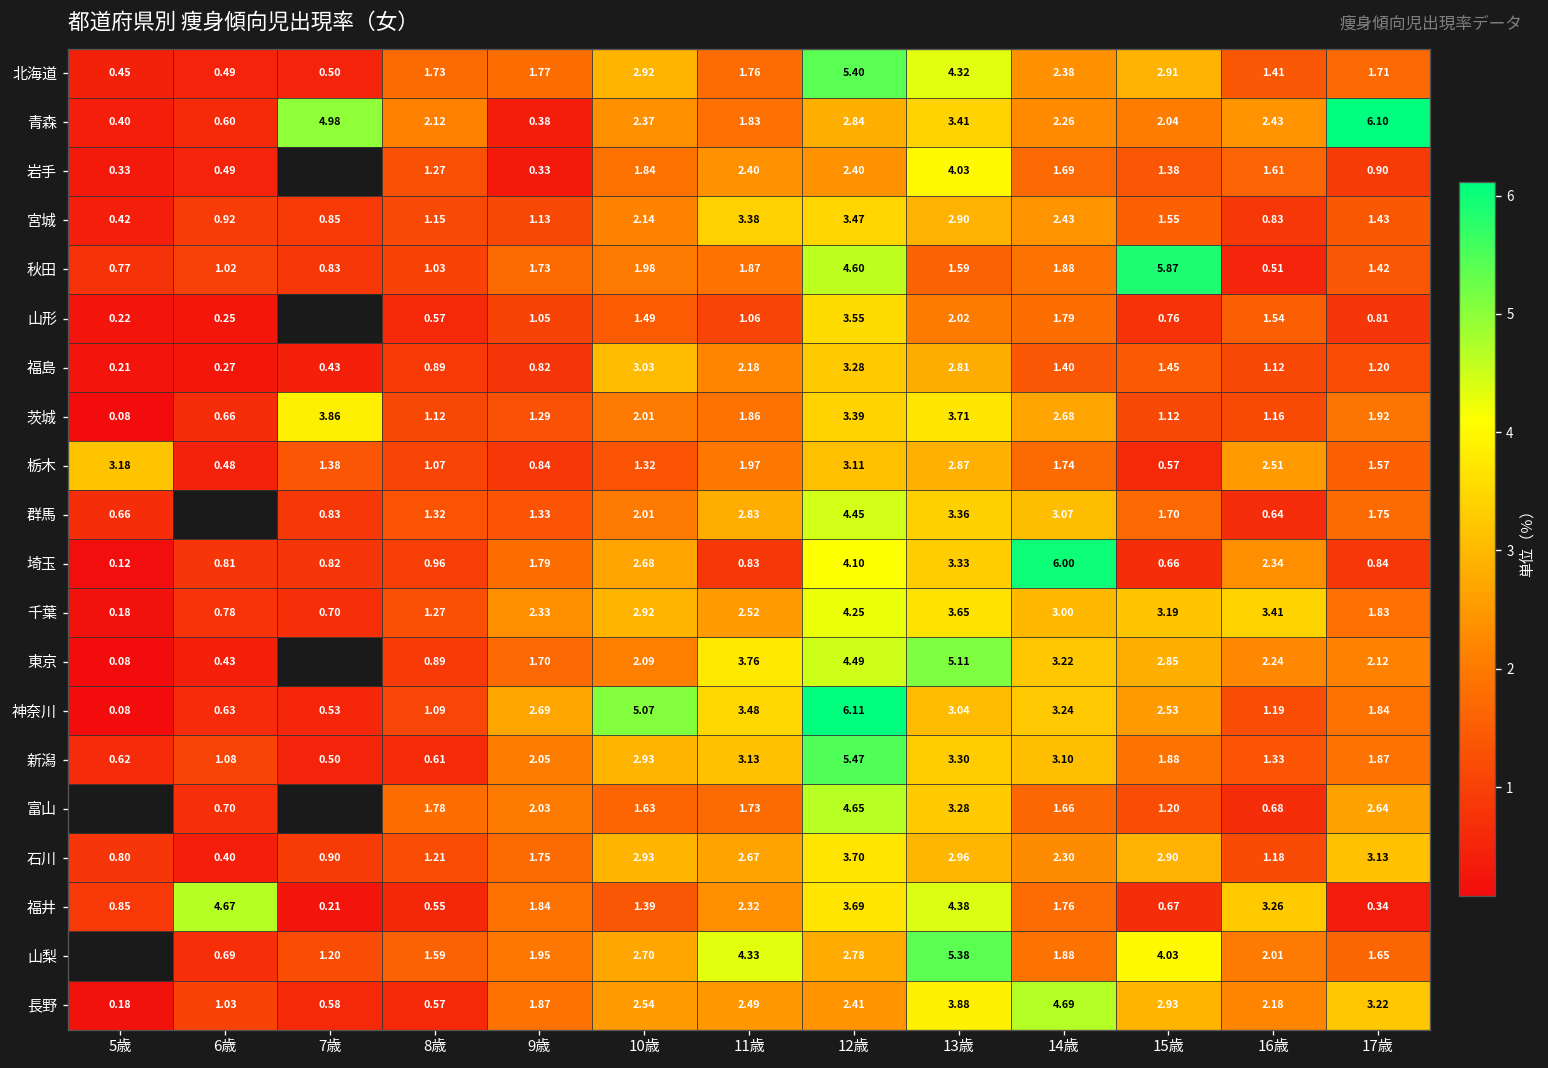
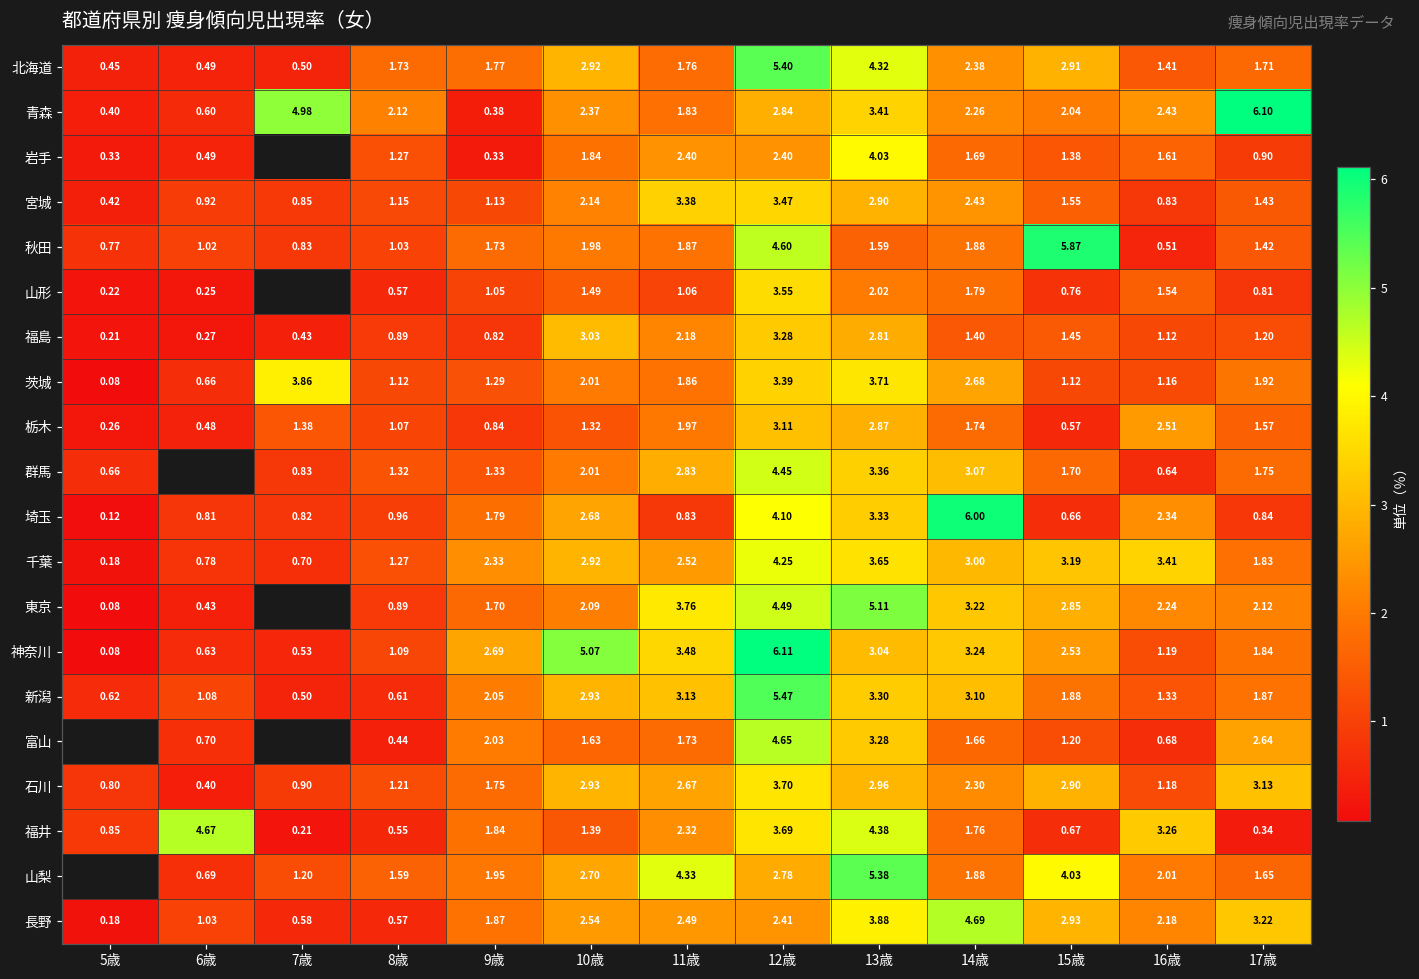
栃木, 5歳: 3.18 -> 0.26
富山, 8歳: 1.78 -> 0.44
